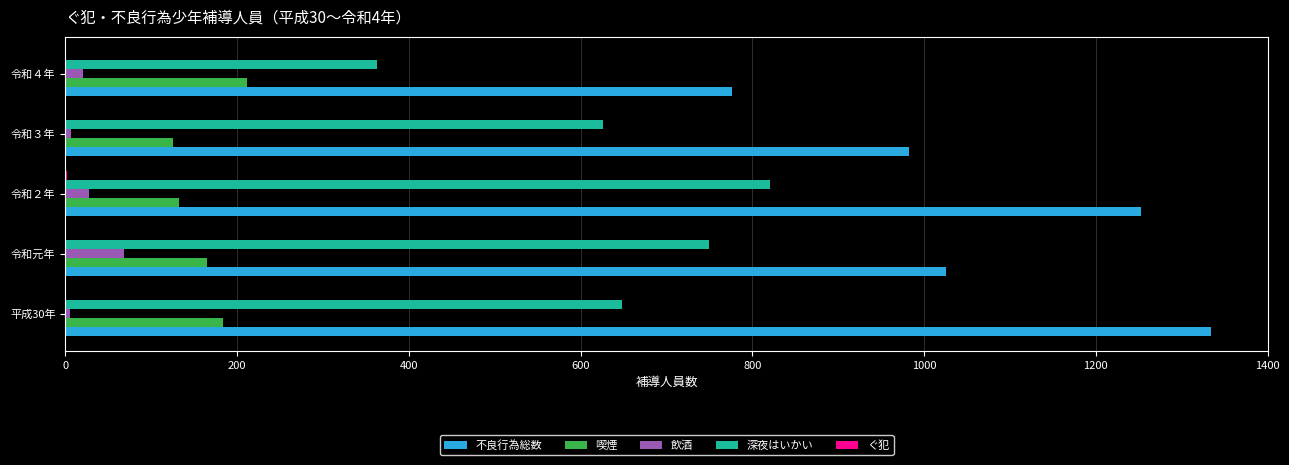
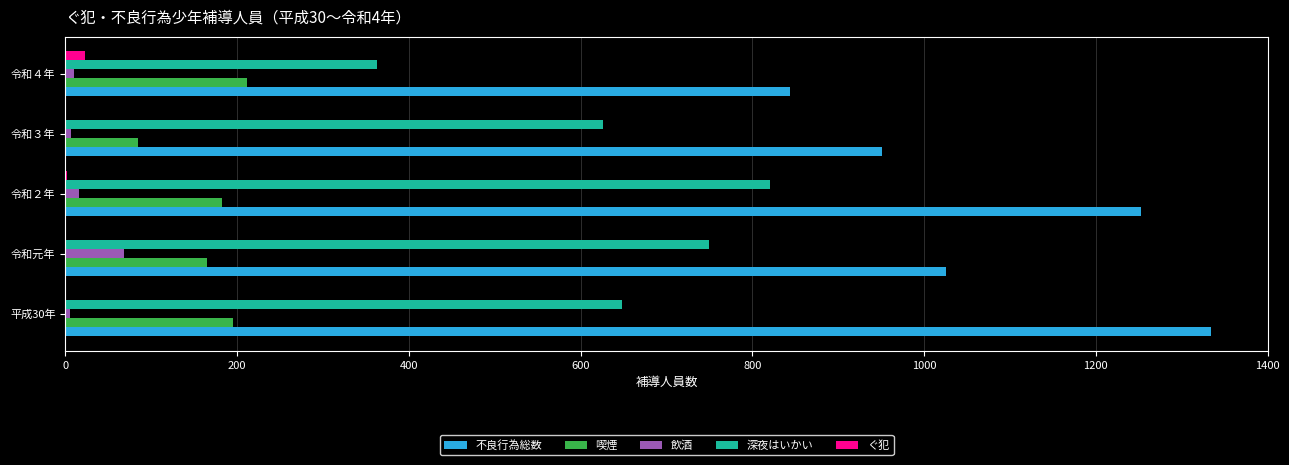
ぐ犯, 令和４年: 0 -> 20
飲酒, 令和４年: 20 -> 10
不良行為総数, 令和４年: 780 -> 840
喫煙, 令和３年: 130 -> 90
不良行為総数, 令和３年: 980 -> 950
飲酒, 令和２年: 30 -> 20
喫煙, 令和２年: 130 -> 180
喫煙, 平成30年: 180 -> 200
